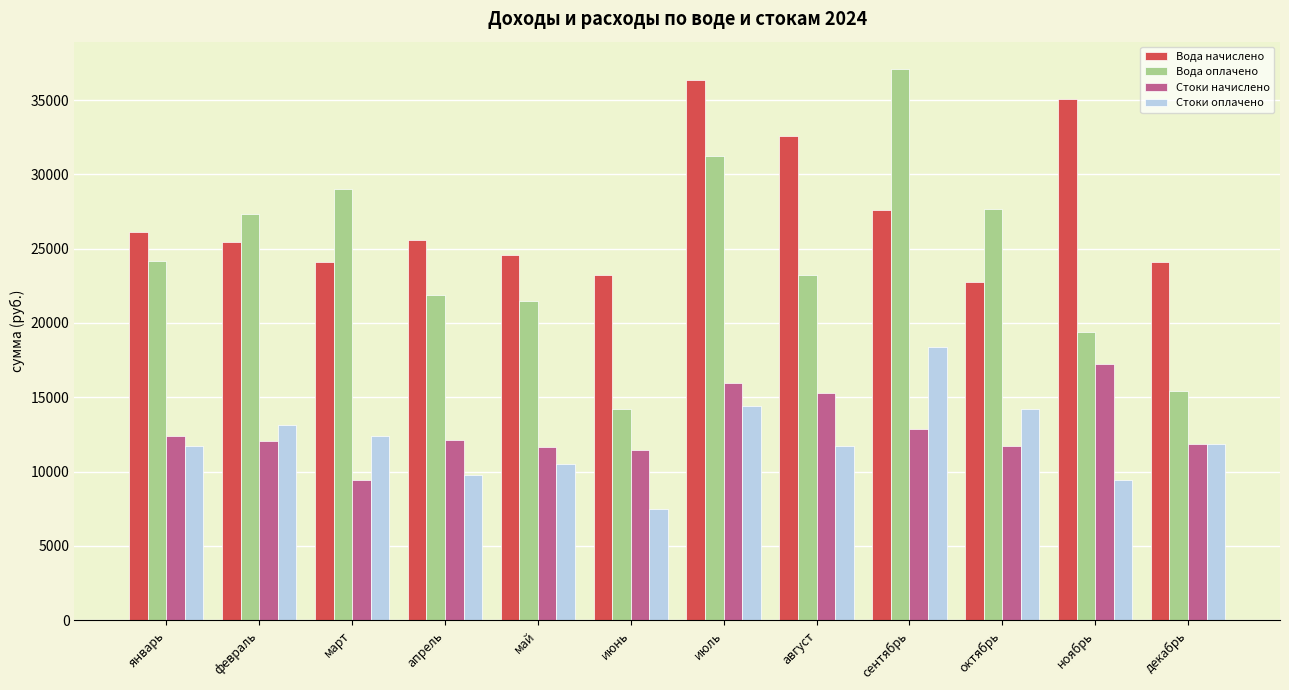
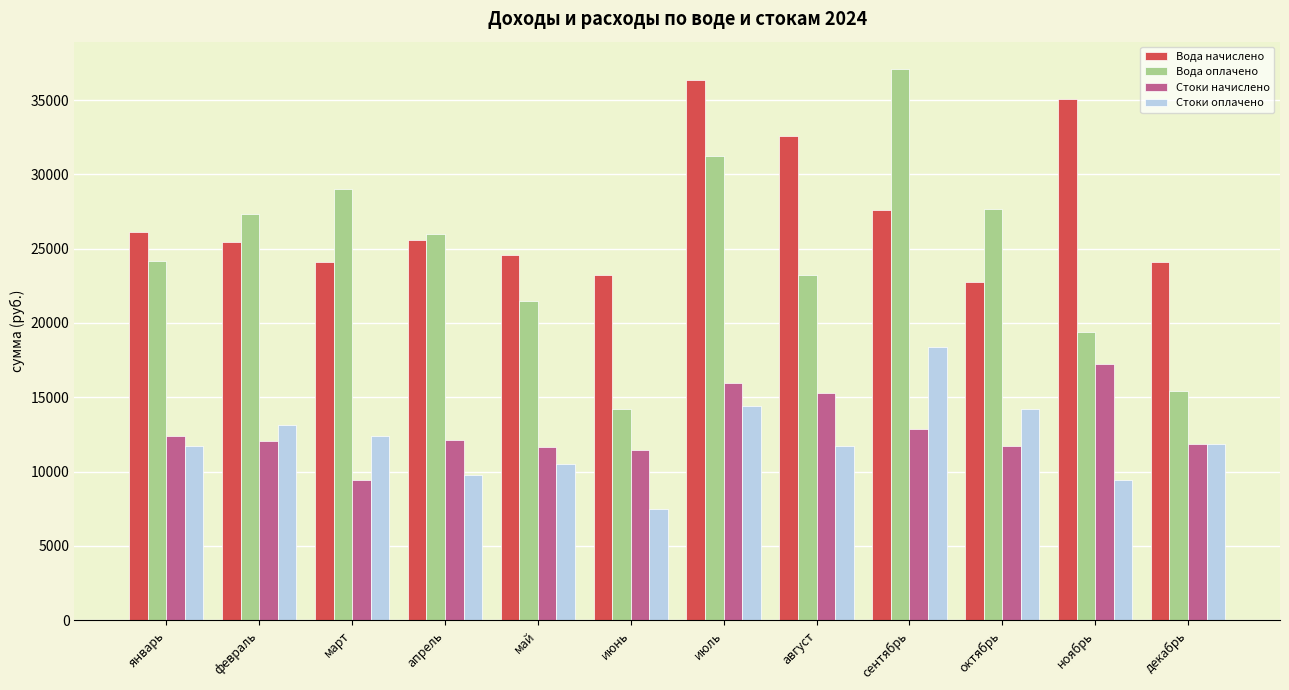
Вода оплачено, апрель: 21900 -> 26000
